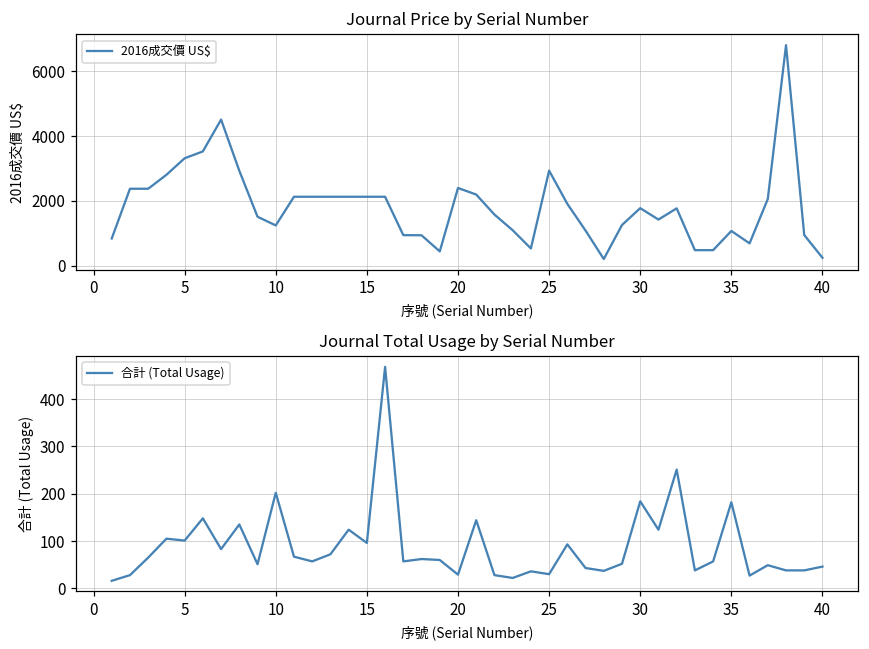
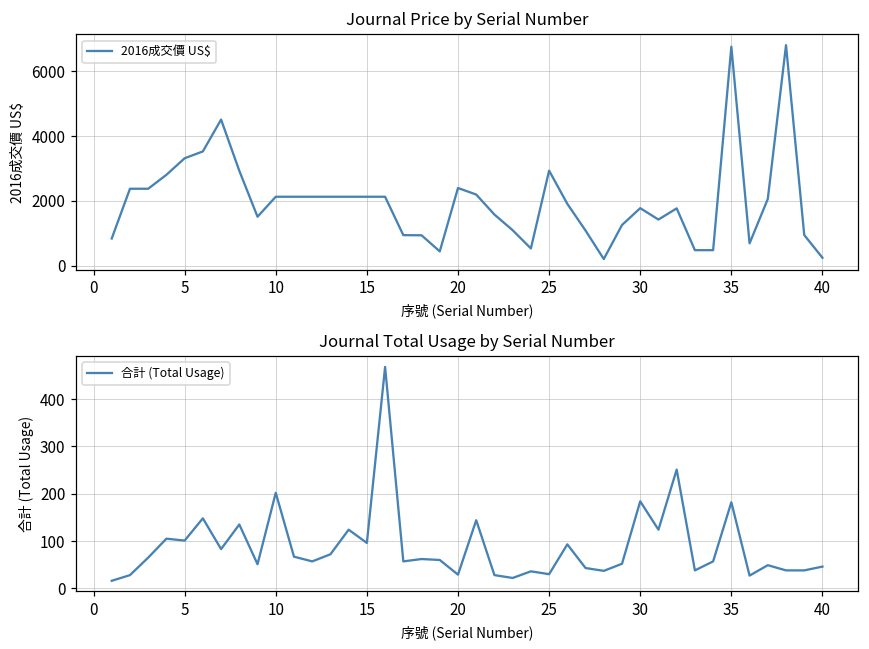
Journal Price by Serial Number, 10: 1200 -> 2100
Journal Price by Serial Number, 35: 1100 -> 6800
